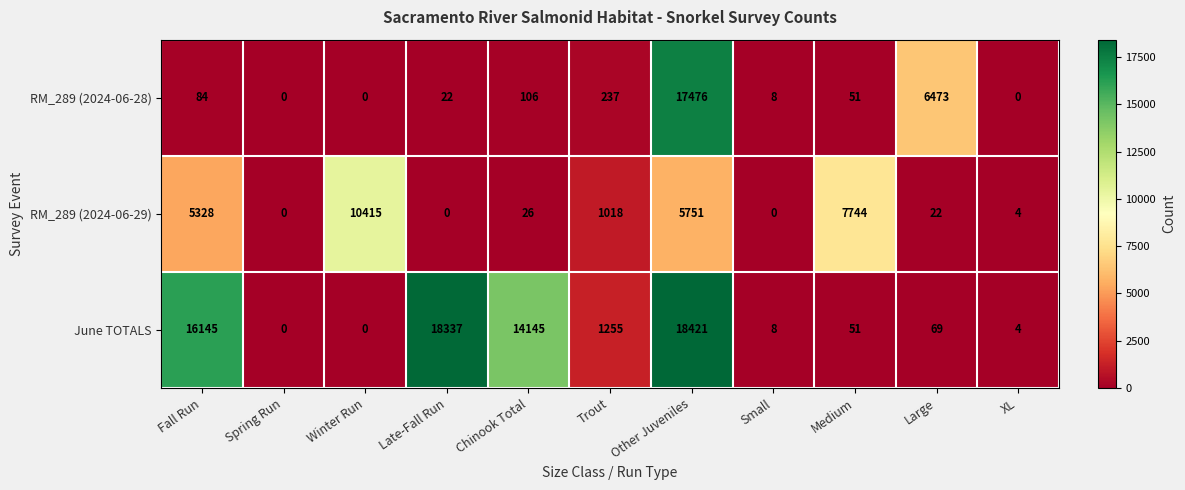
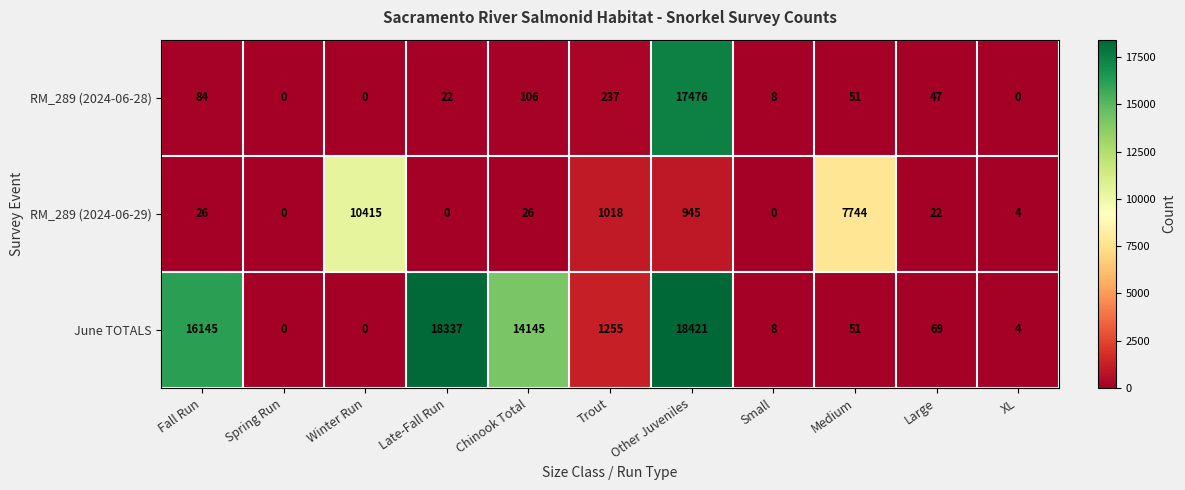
RM_289 (2024-06-28), Large: 6473 -> 47
RM_289 (2024-06-29), Fall Run: 5328 -> 26
RM_289 (2024-06-29), Other Juveniles: 5751 -> 945
